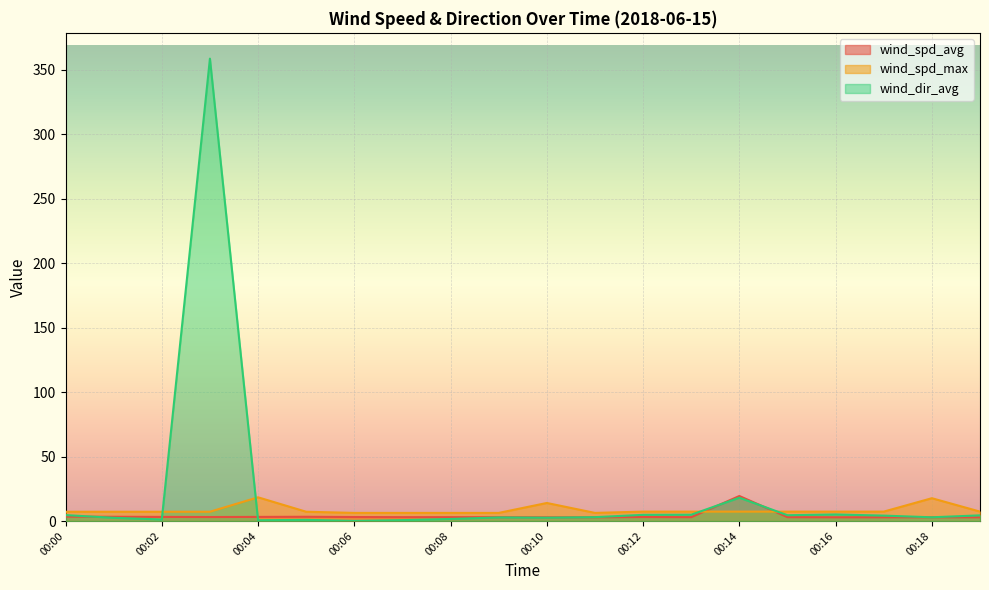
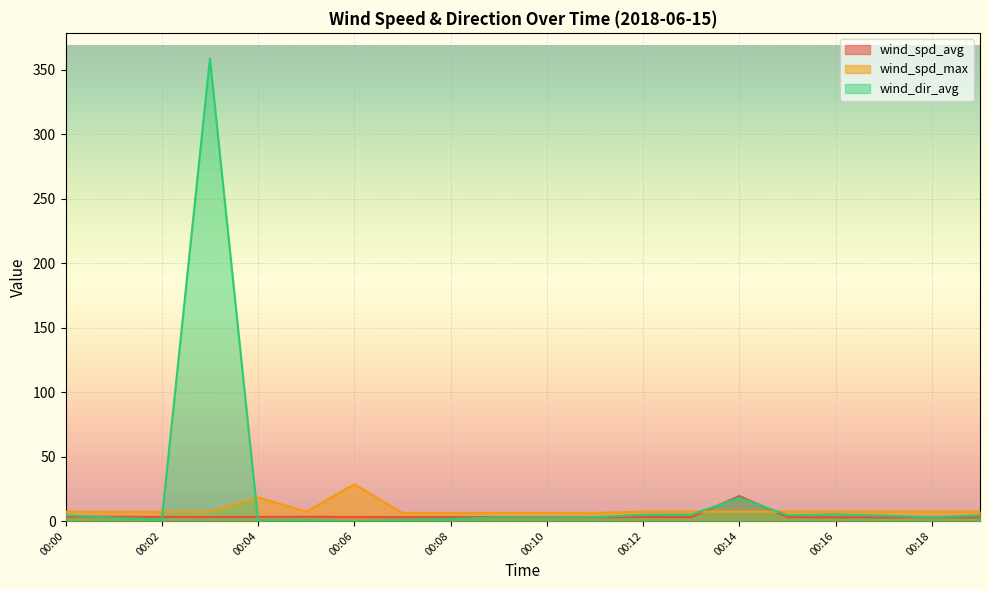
wind_spd_max, 00:06: 6 -> 29
wind_spd_max, 00:10: 14 -> 6
wind_spd_max, 00:18: 18 -> 7
